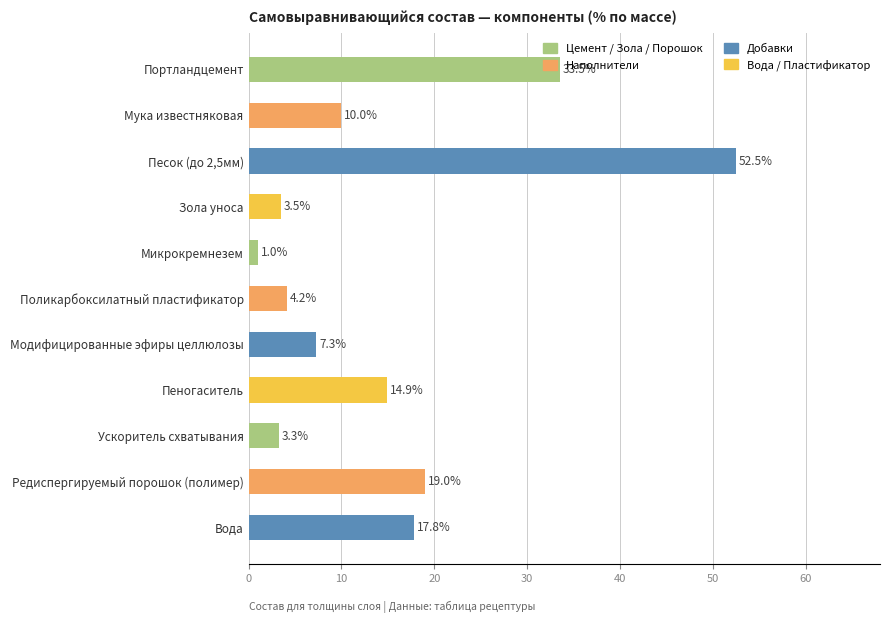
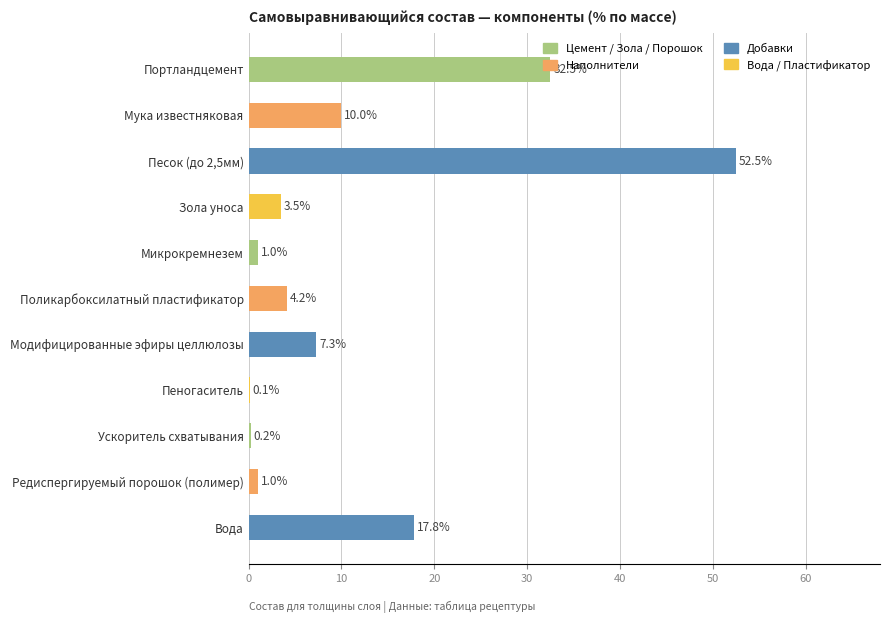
Портландцемент: 33.5% -> 32.5%
Пеногаситель: 14.9% -> 0.1%
Ускоритель схватывания: 3.3% -> 0.2%
Редиспергируемый порошок (полимер): 19.0% -> 1.0%
